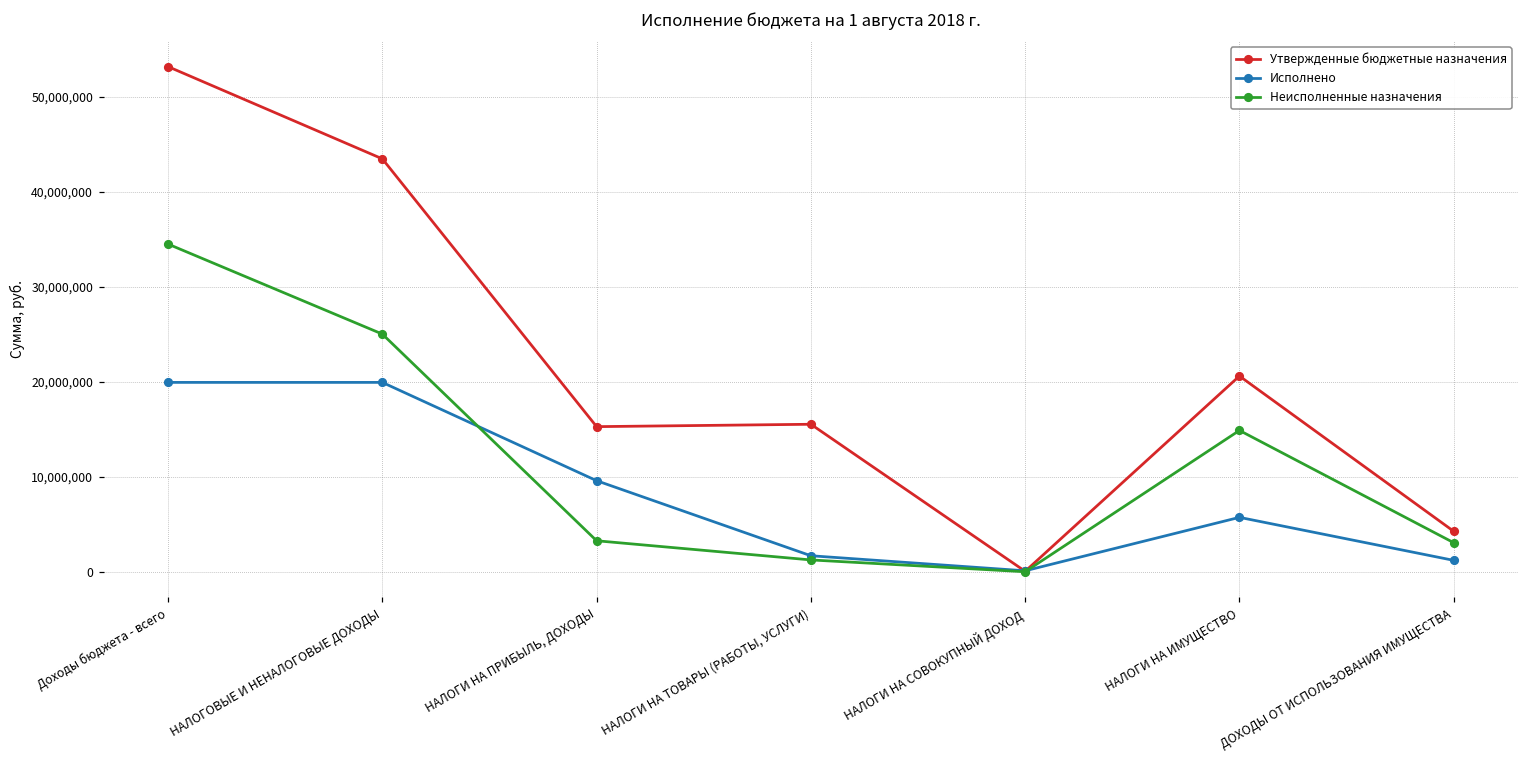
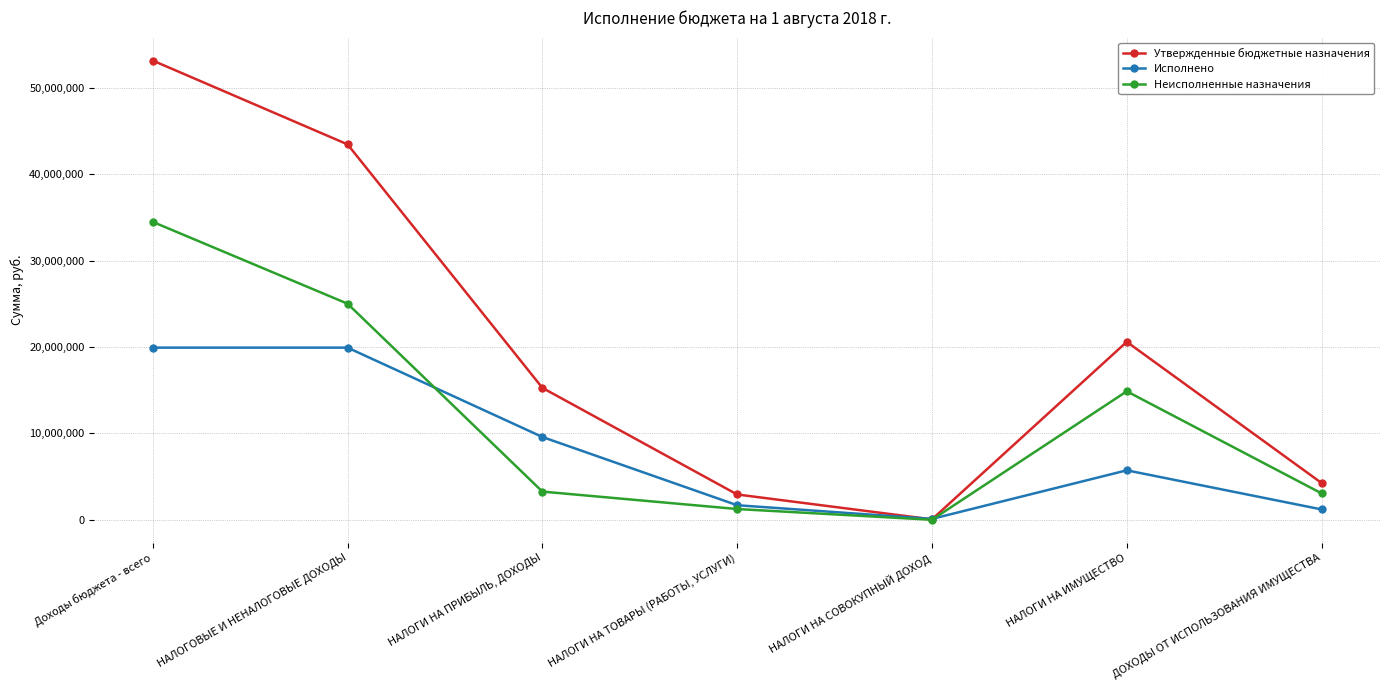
Утвержденные бюджетные назначения, НАЛОГИ НА ТОВАРЫ (РАБОТЫ, УСЛУГИ): 16,000,000 -> 3,000,000
